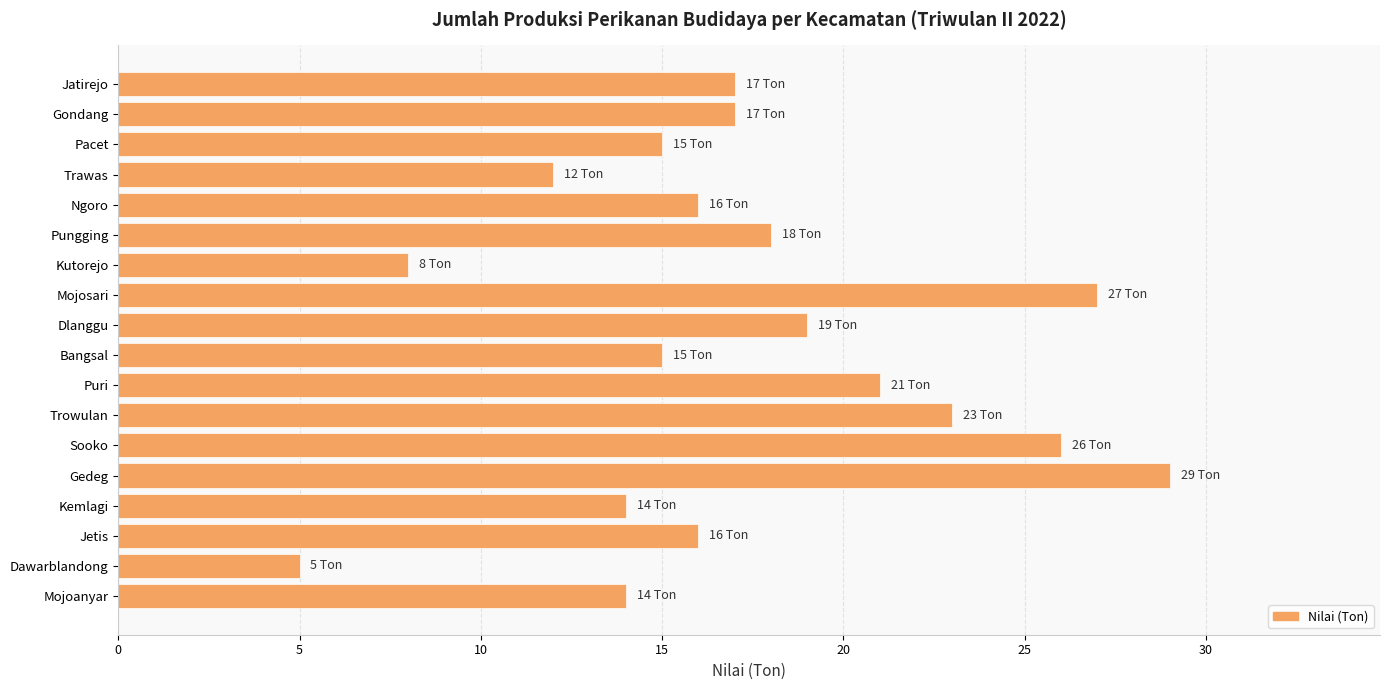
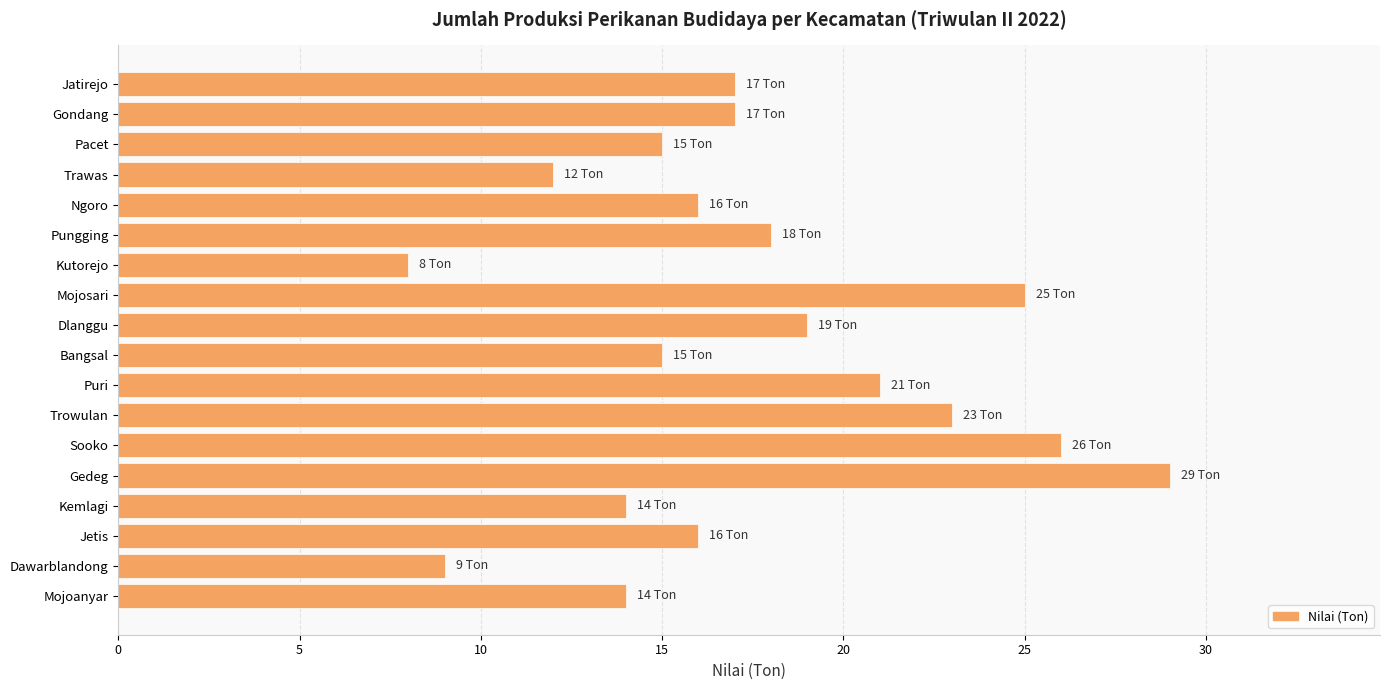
Mojosari: 27 -> 25
Dawarblandong: 5 -> 9
